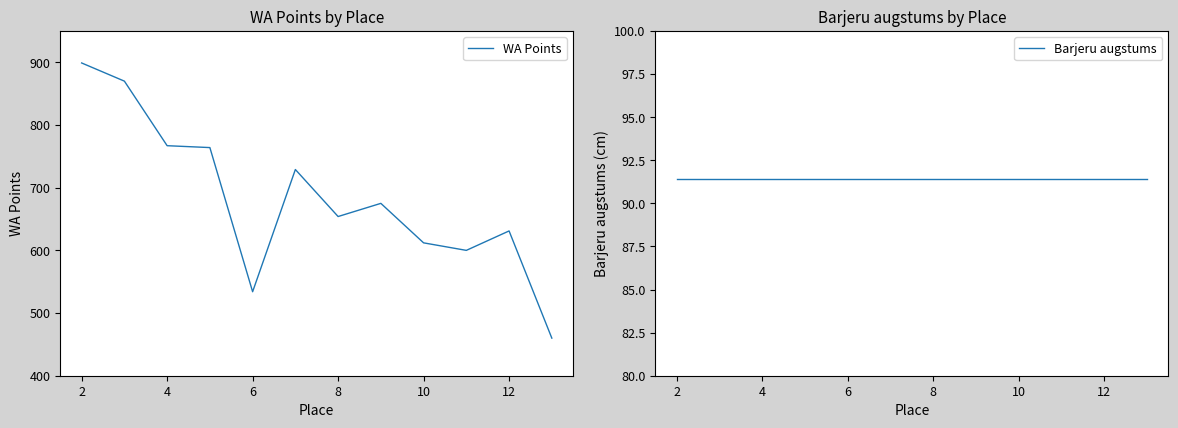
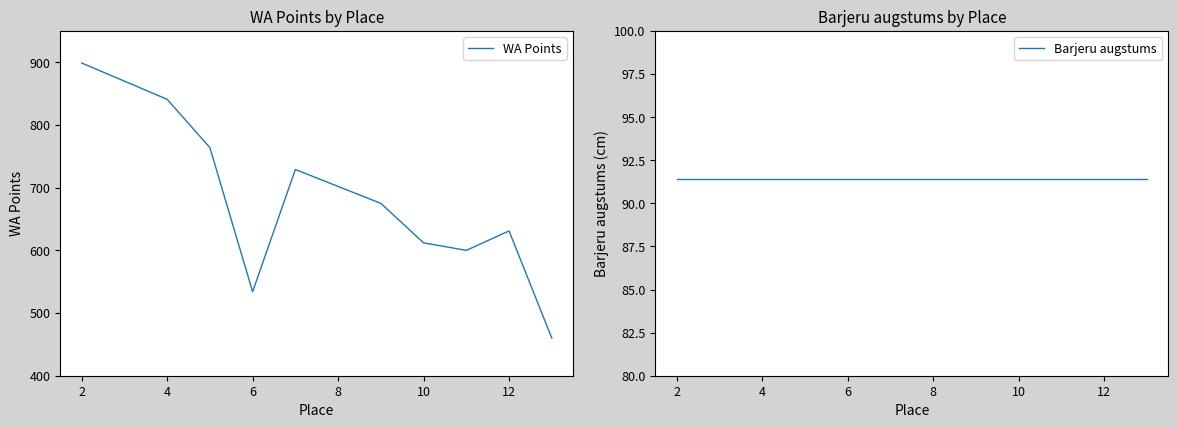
WA Points by Place, 4: 770 -> 840
WA Points by Place, 8: 650 -> 700
